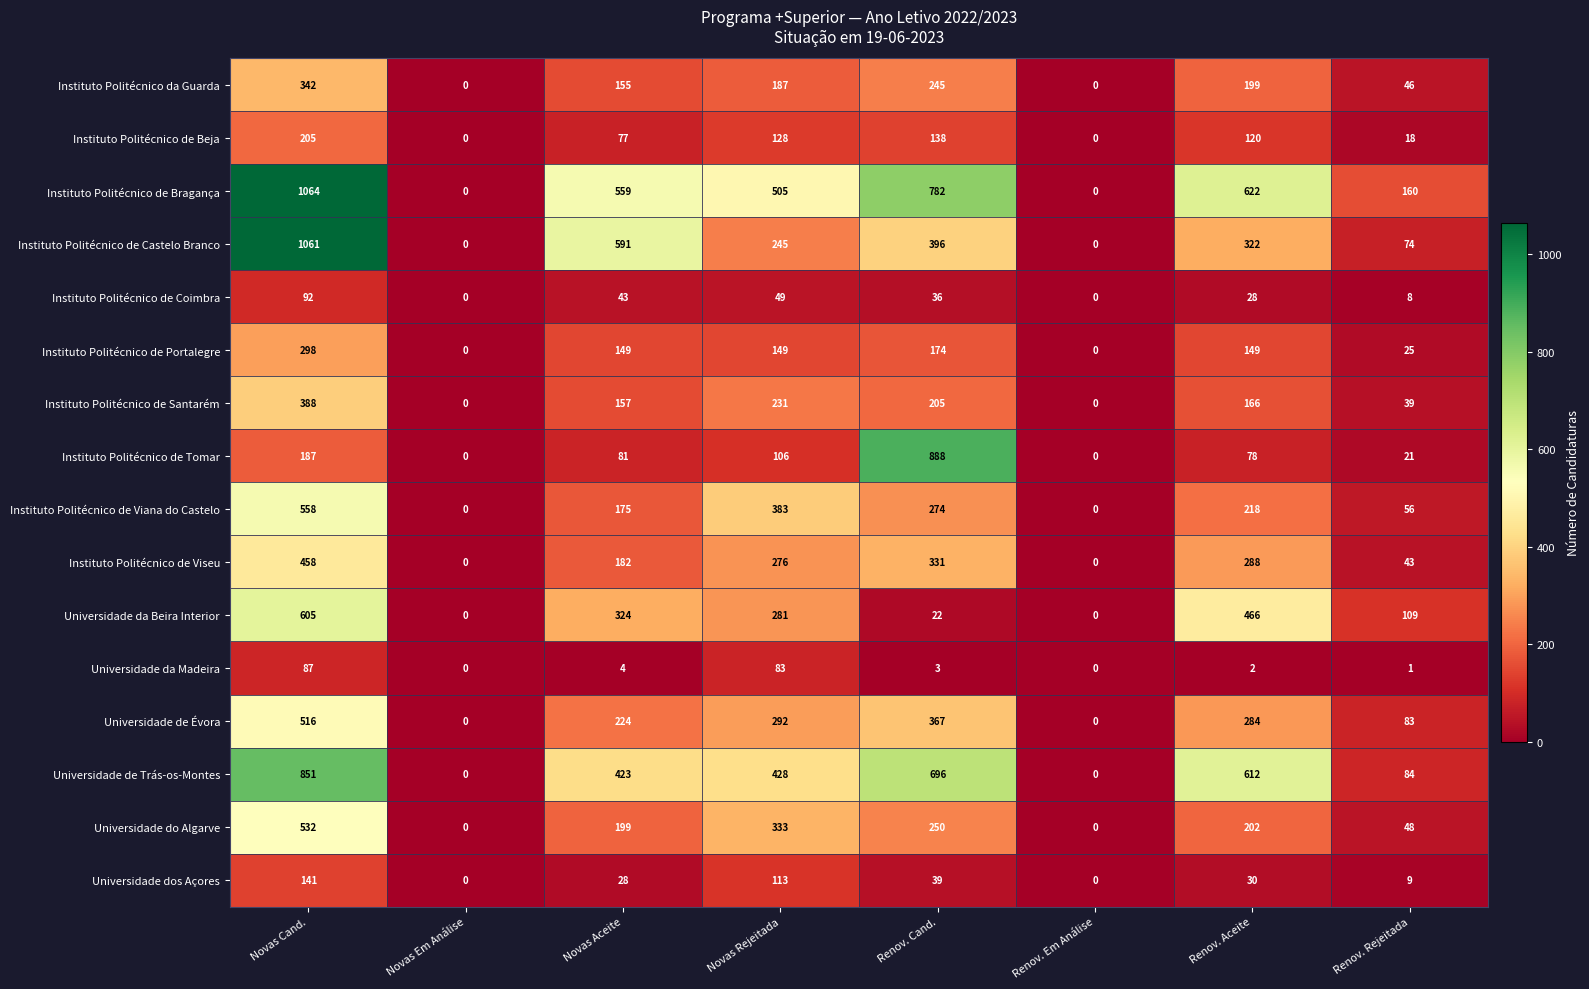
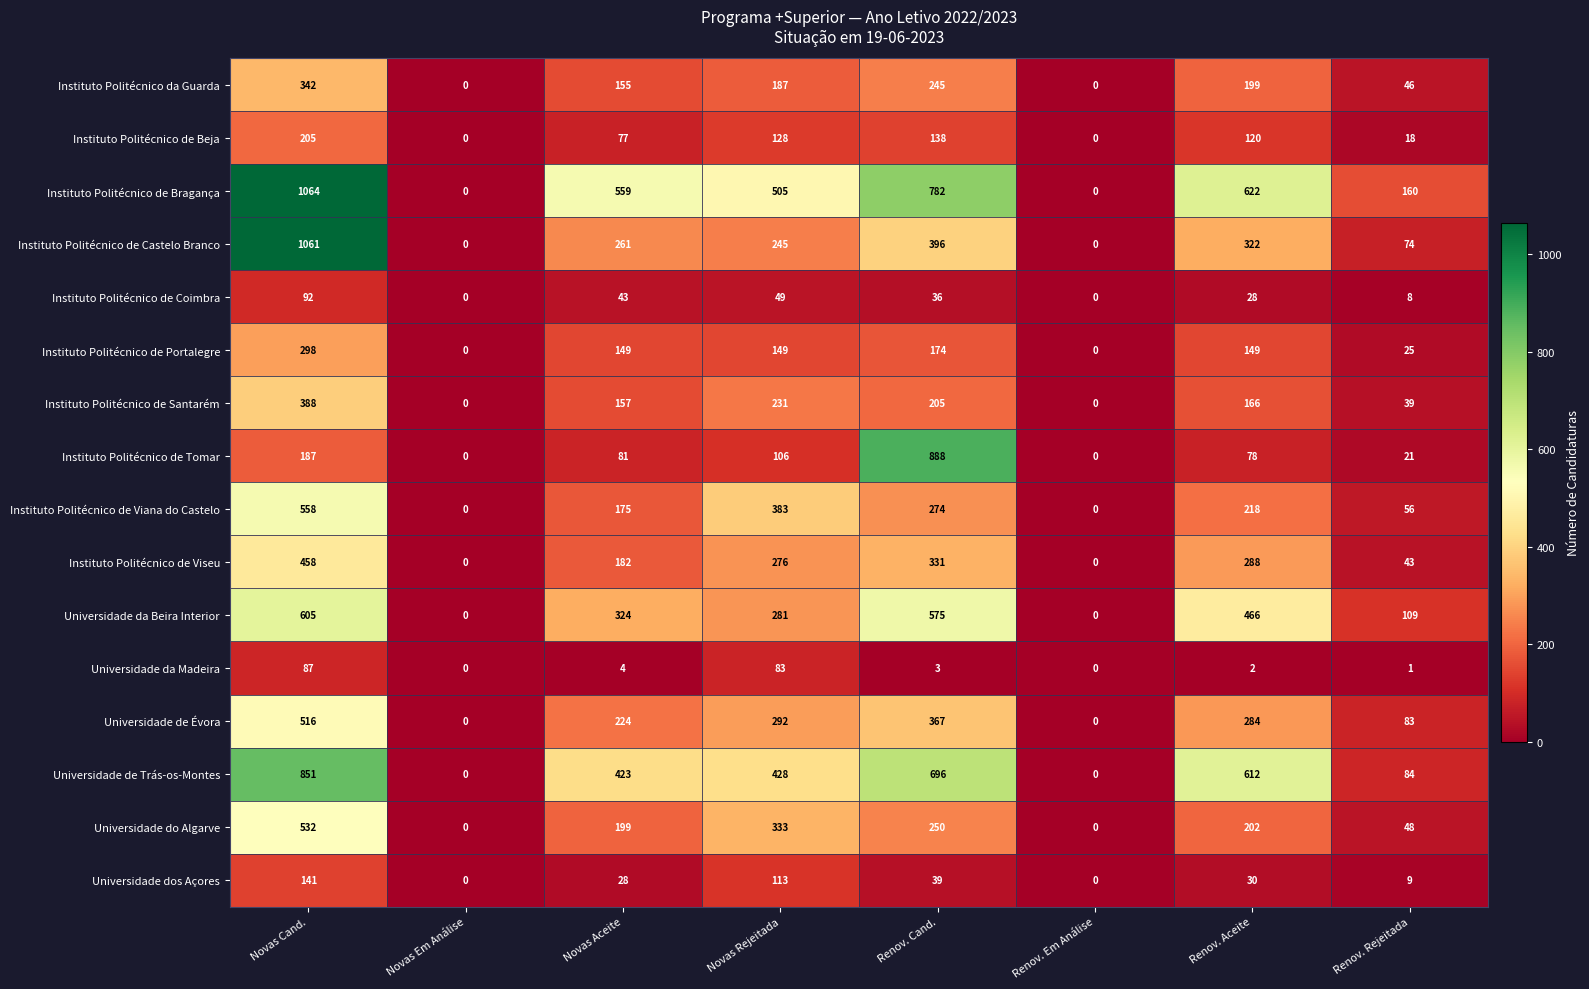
Instituto Politécnico de Castelo Branco, Novas Aceite: 591 -> 261
Universidade da Beira Interior, Renov. Cand.: 22 -> 575
